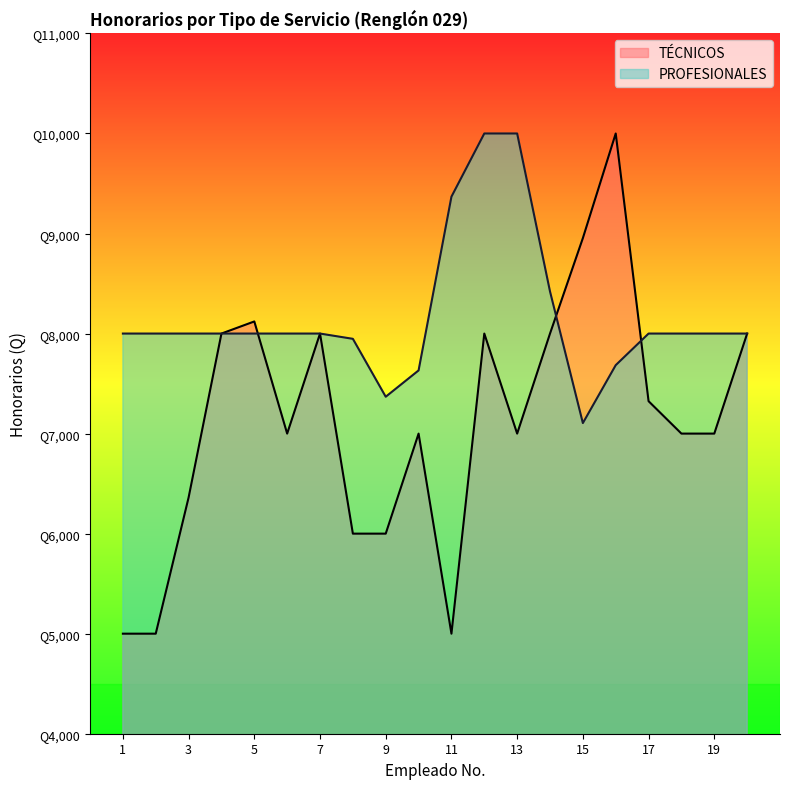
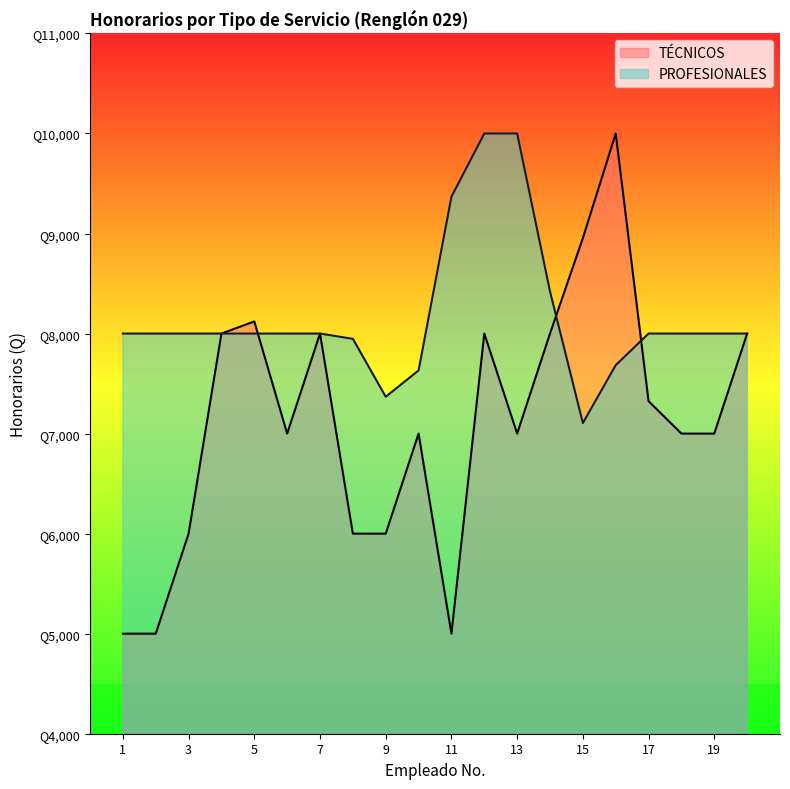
TÉCNICOS, 3: Q6,360 -> Q6,000
